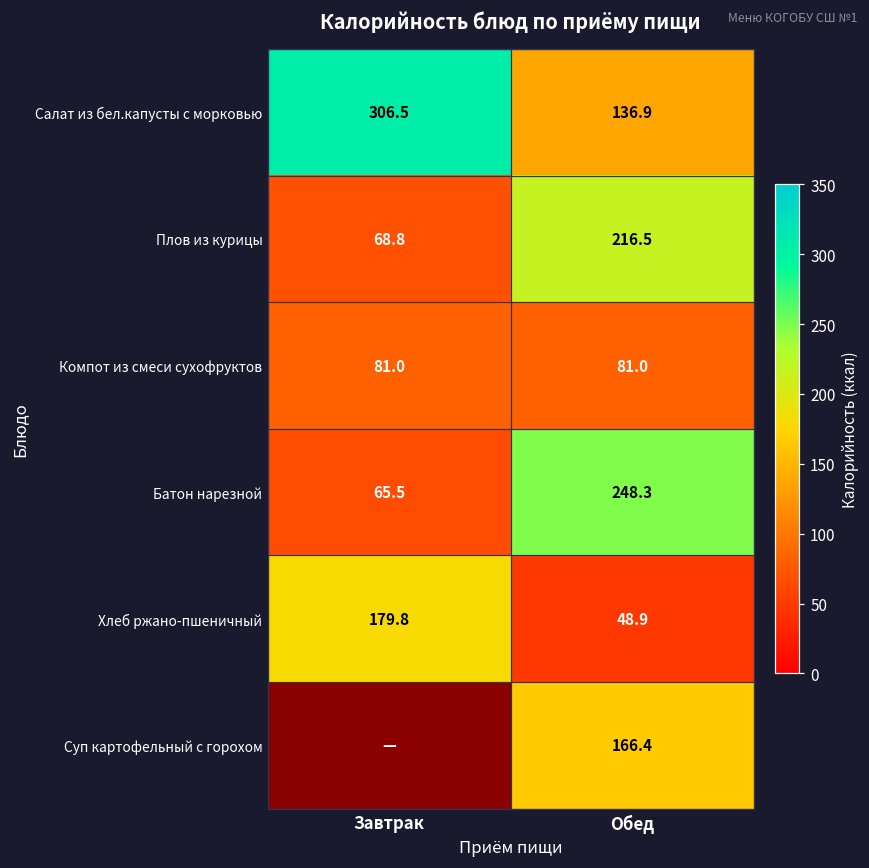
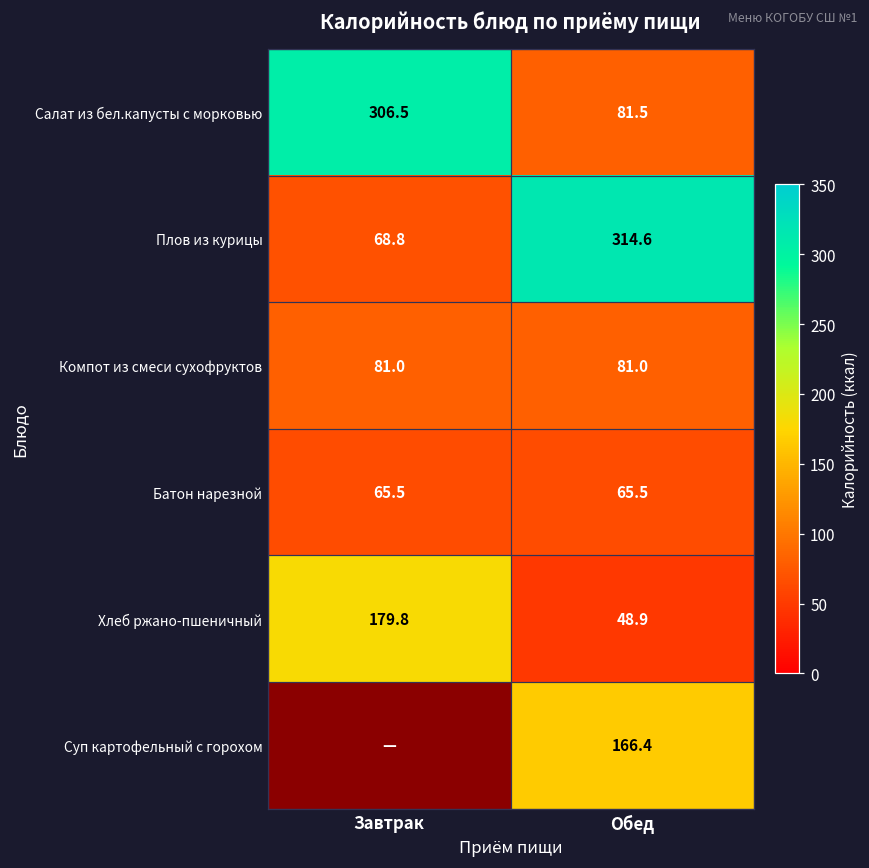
Салат из бел.капусты с морковью, Обед: 136.9 -> 81.5
Плов из курицы, Обед: 216.5 -> 314.6
Батон нарезной, Обед: 248.3 -> 65.5
